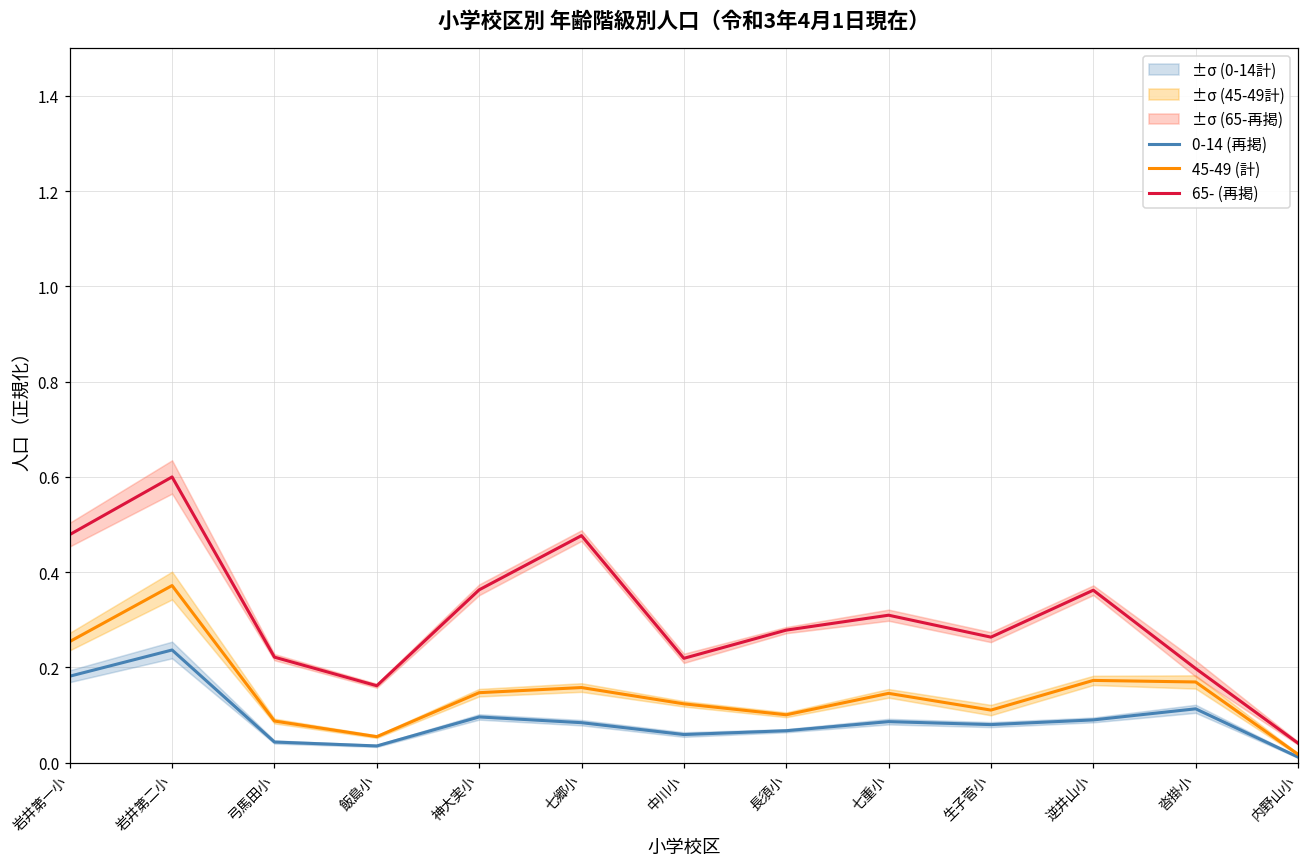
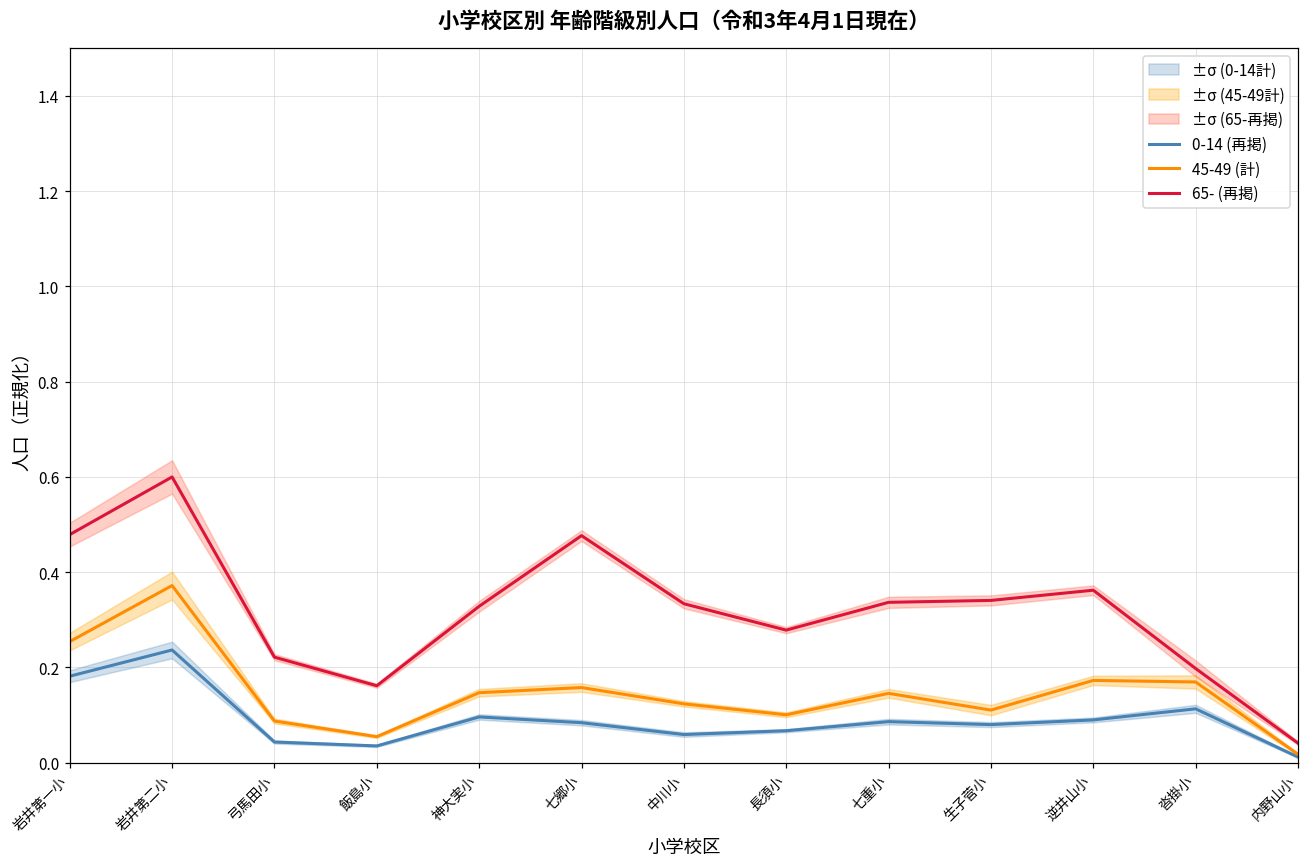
65- (再掲), 神大実小: 0.36 -> 0.33
65- (再掲), 中川小: 0.22 -> 0.33
65- (再掲), 七重小: 0.31 -> 0.34
65- (再掲), 生子菅小: 0.26 -> 0.34
